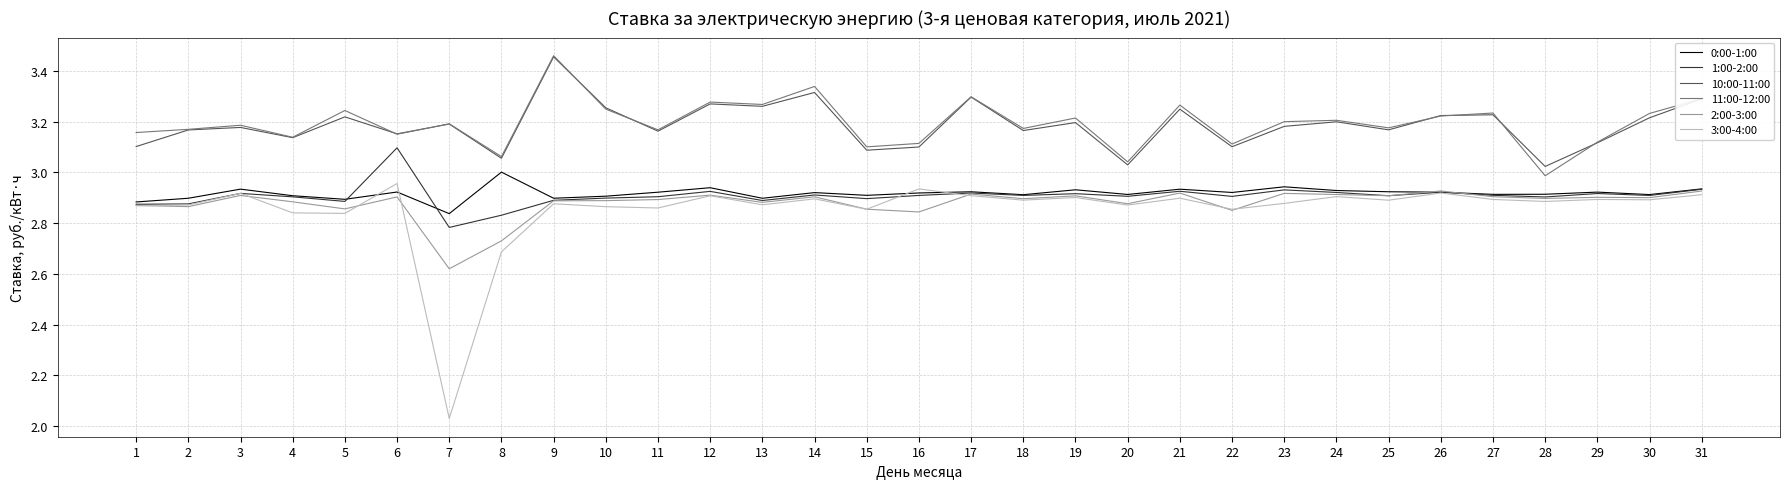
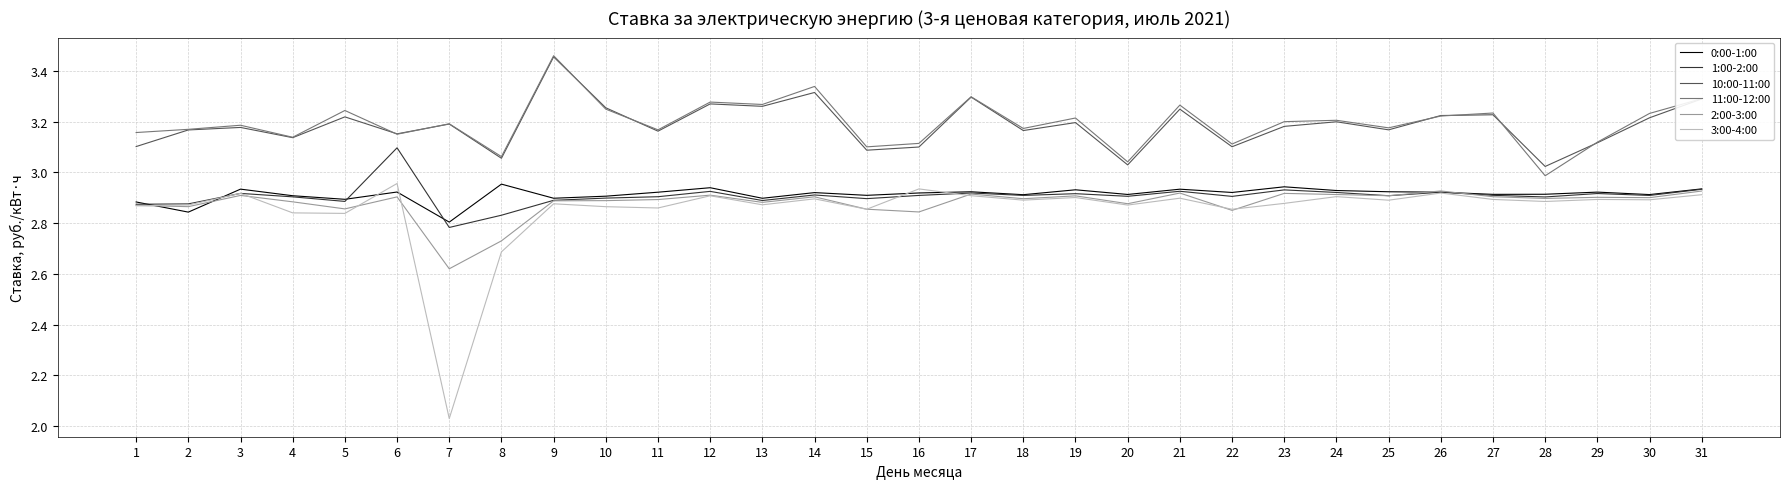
0:00-1:00, 2: 2.90 -> 2.84
0:00-1:00, 7: 2.84 -> 2.80
0:00-1:00, 8: 3.00 -> 2.95
